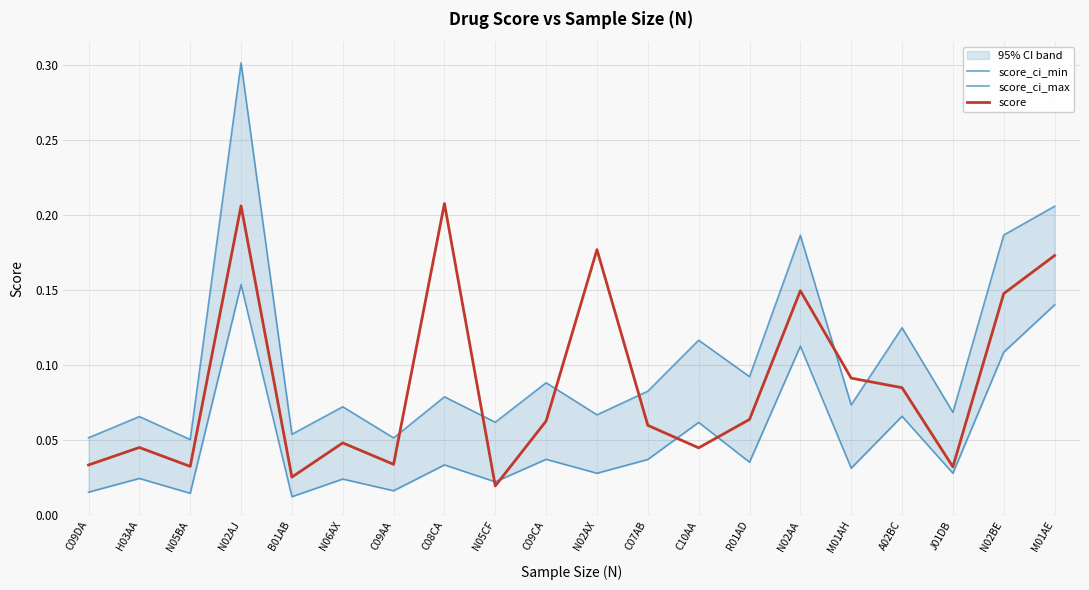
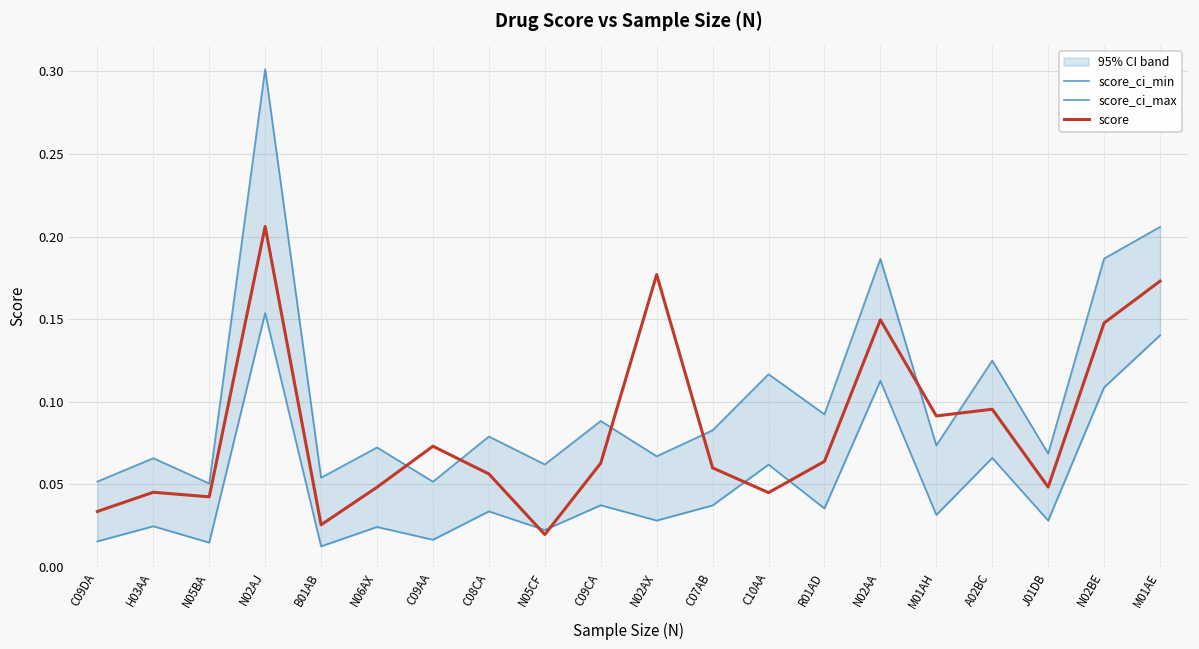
score, N05BA: 0.032 -> 0.042
score, C09AA: 0.034 -> 0.073
score, C08CA: 0.208 -> 0.056
score, A02BC: 0.085 -> 0.095
score, J01DB: 0.032 -> 0.048
